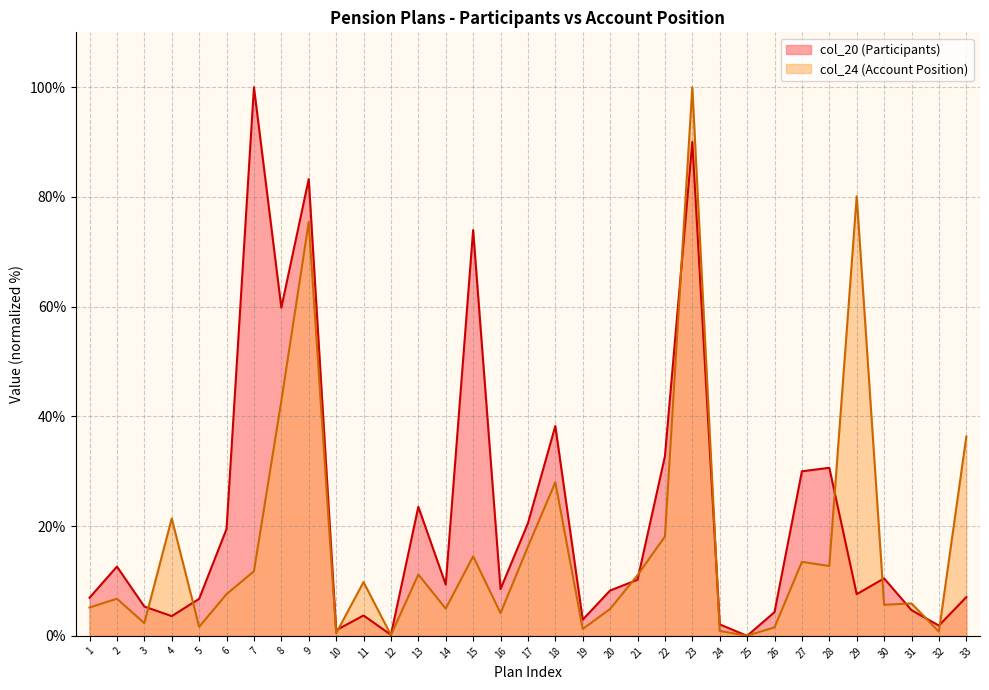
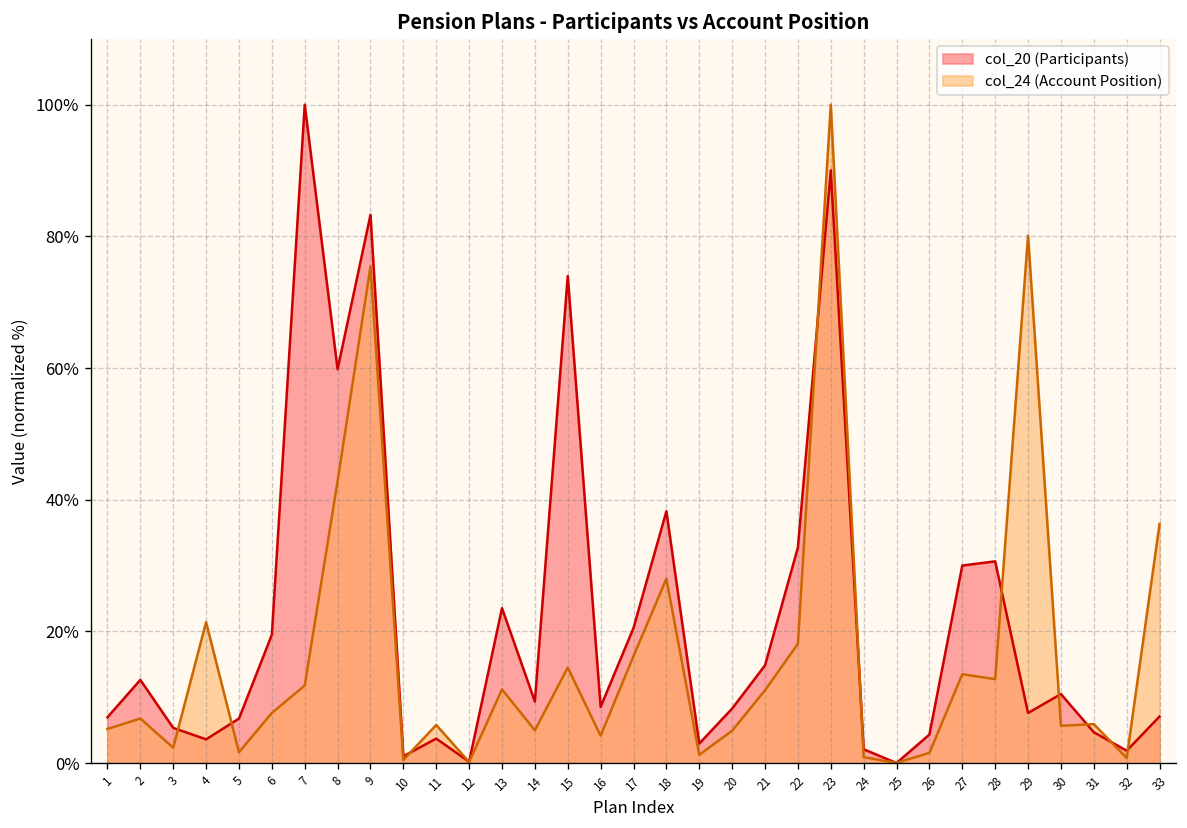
col_24 (Account Position), 11: 10% -> 6%
col_20 (Participants), 21: 10% -> 15%
